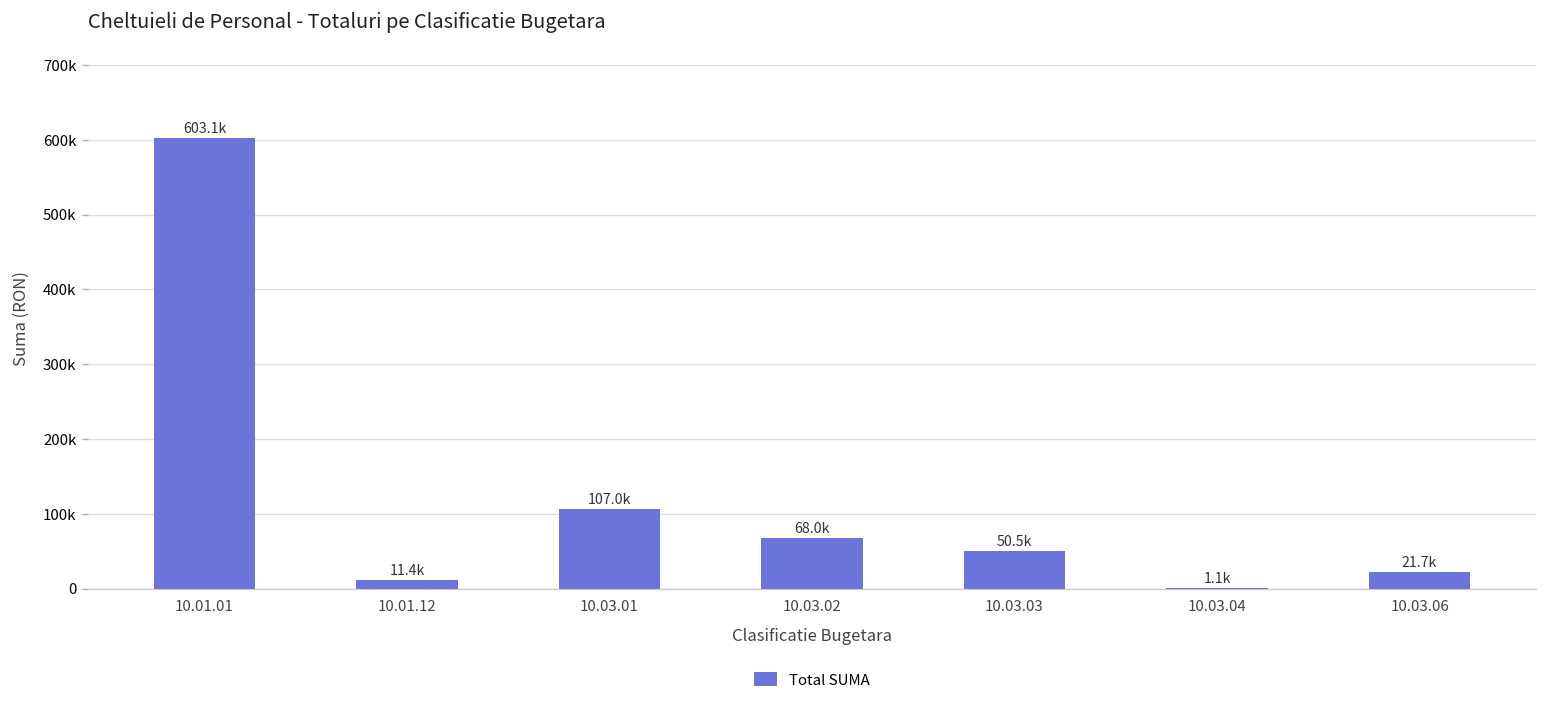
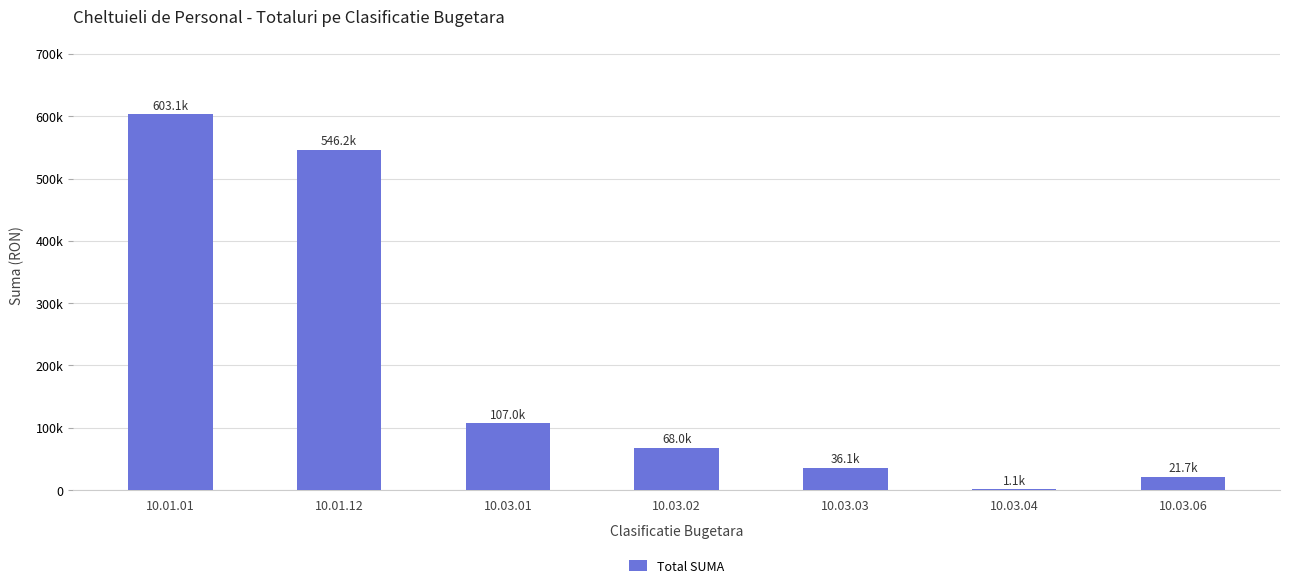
10.01.12: 11.4k -> 546.2k
10.03.03: 50.5k -> 36.1k
